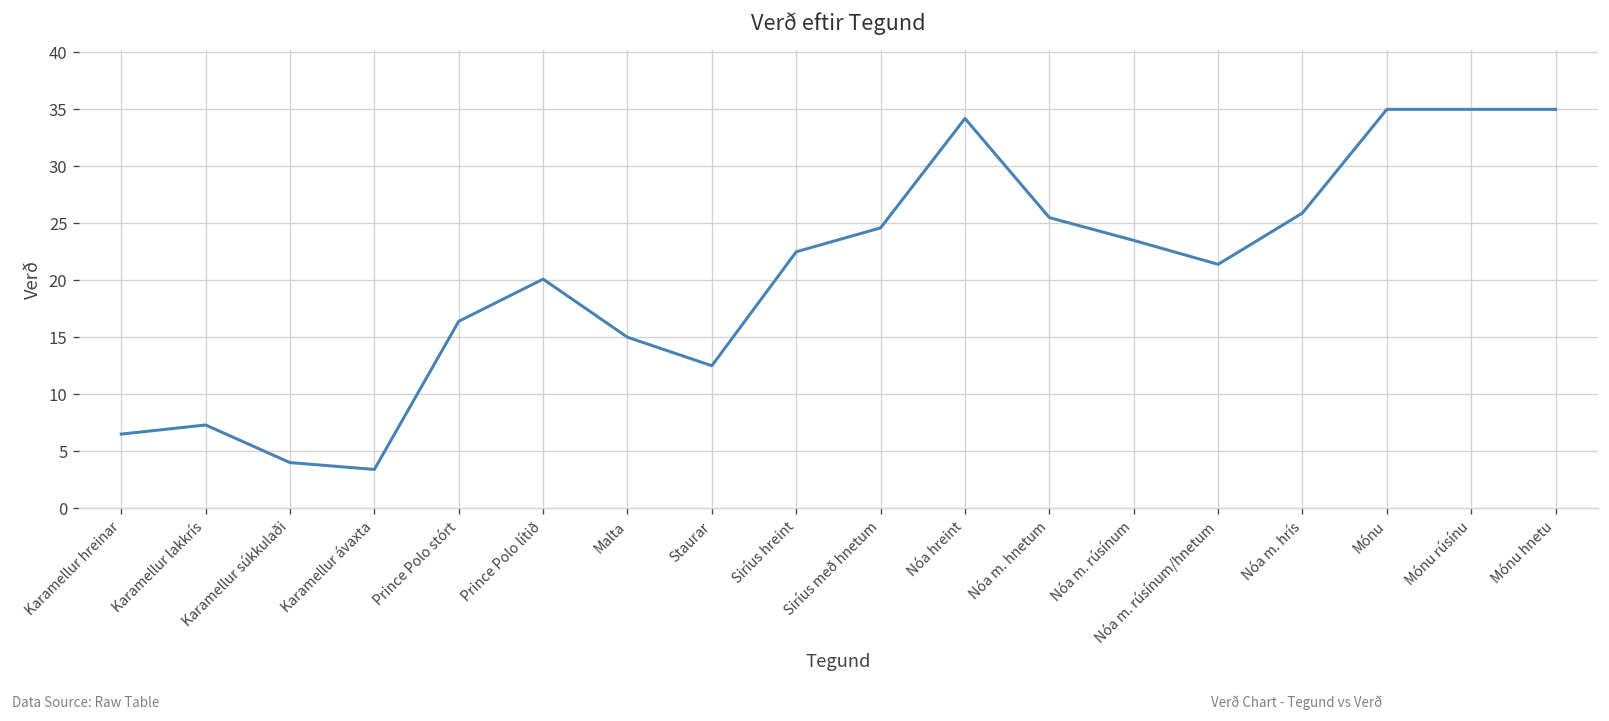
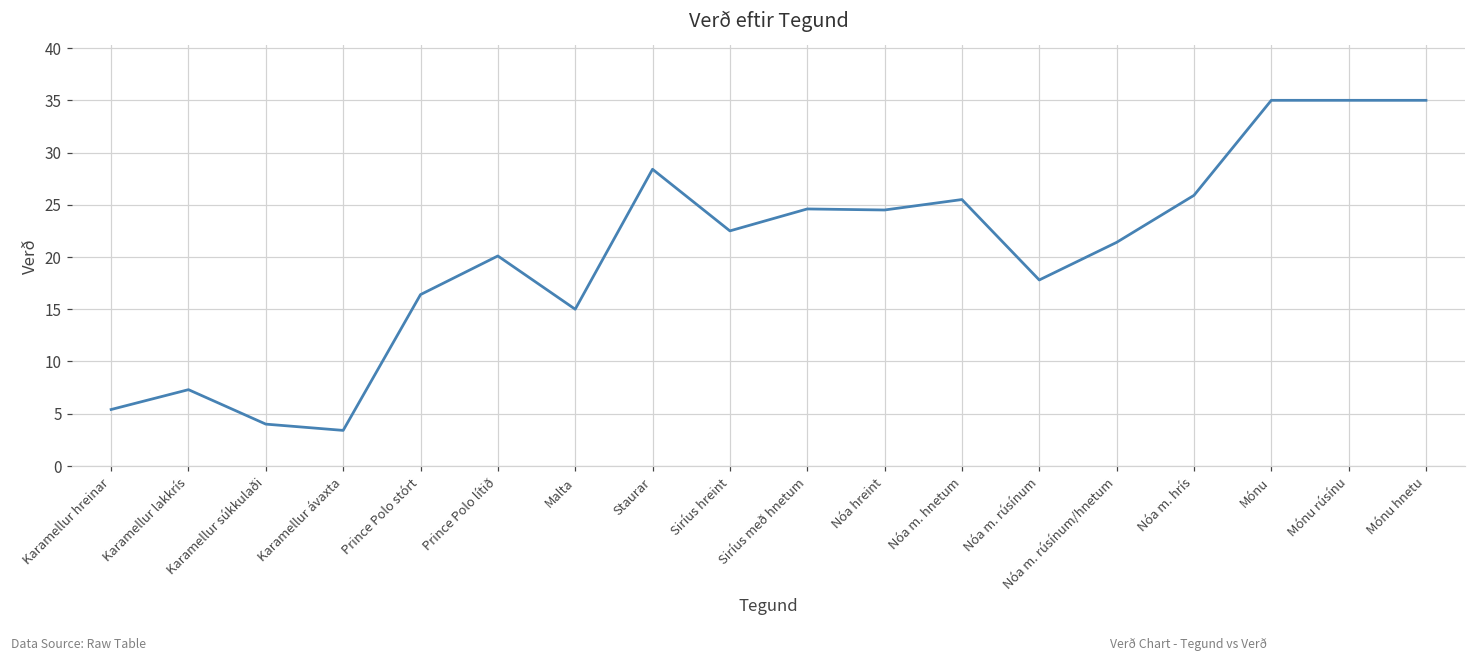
Karamellur hreinar: 7 -> 5
Staurar: 13 -> 28
Nóa hreint: 34 -> 25
Nóa m. rúsínum: 24 -> 18
